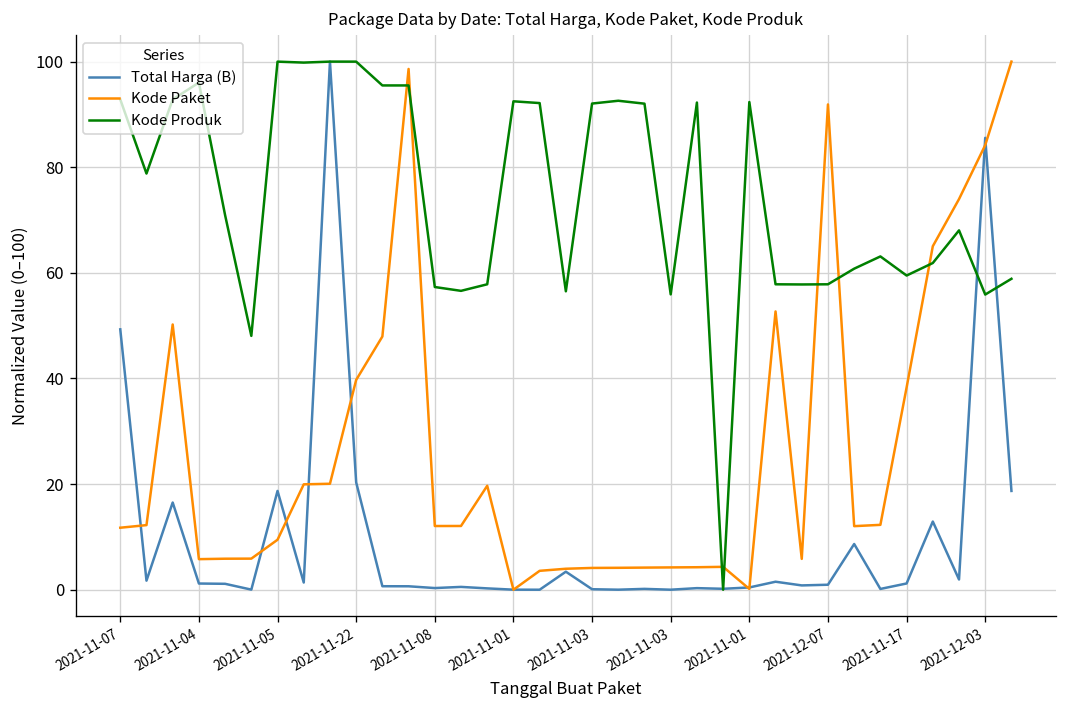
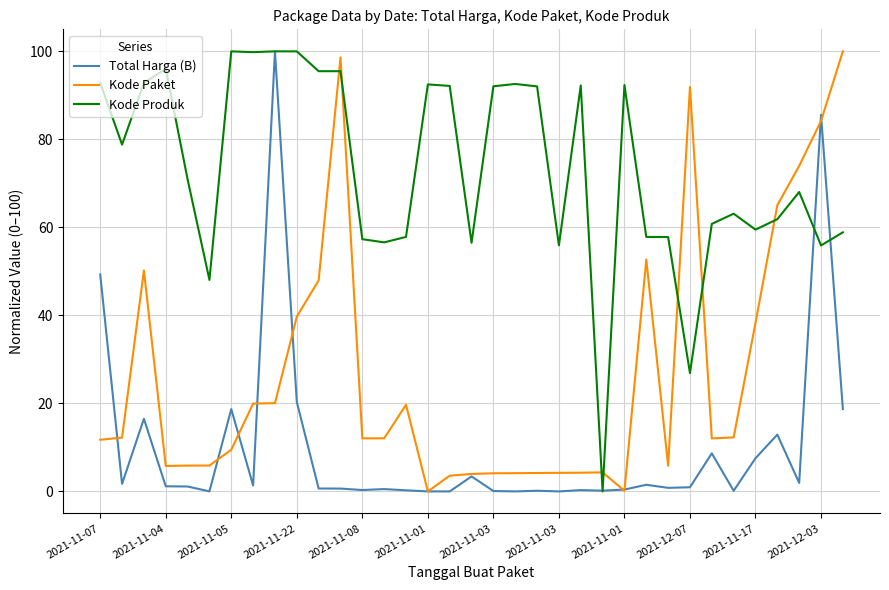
Kode Produk, 2021-12-07: 58 -> 27
Total Harga (B), 2021-11-17: 1 -> 8
